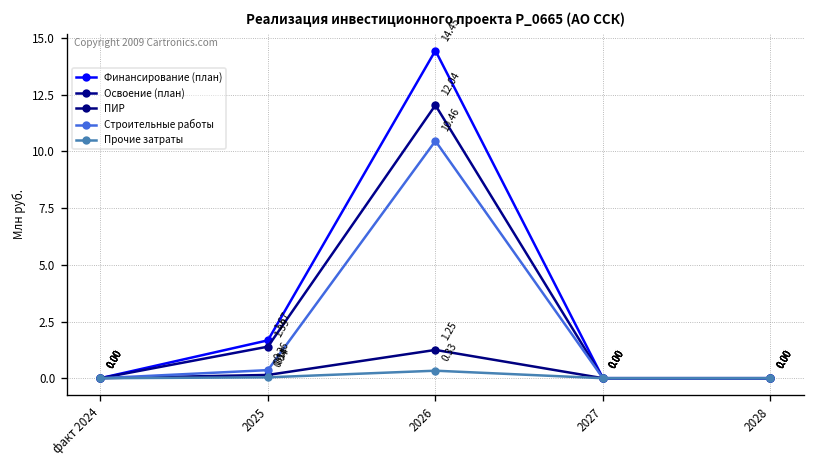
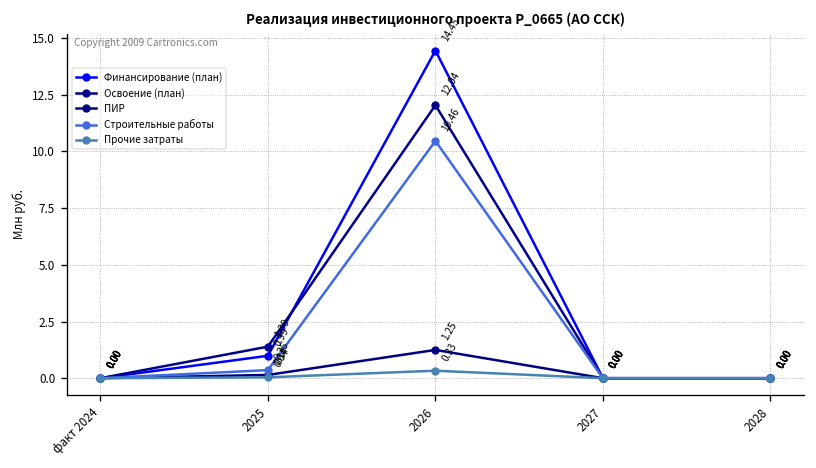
Финансирование (план), 2025: 1.67 -> 0.99
